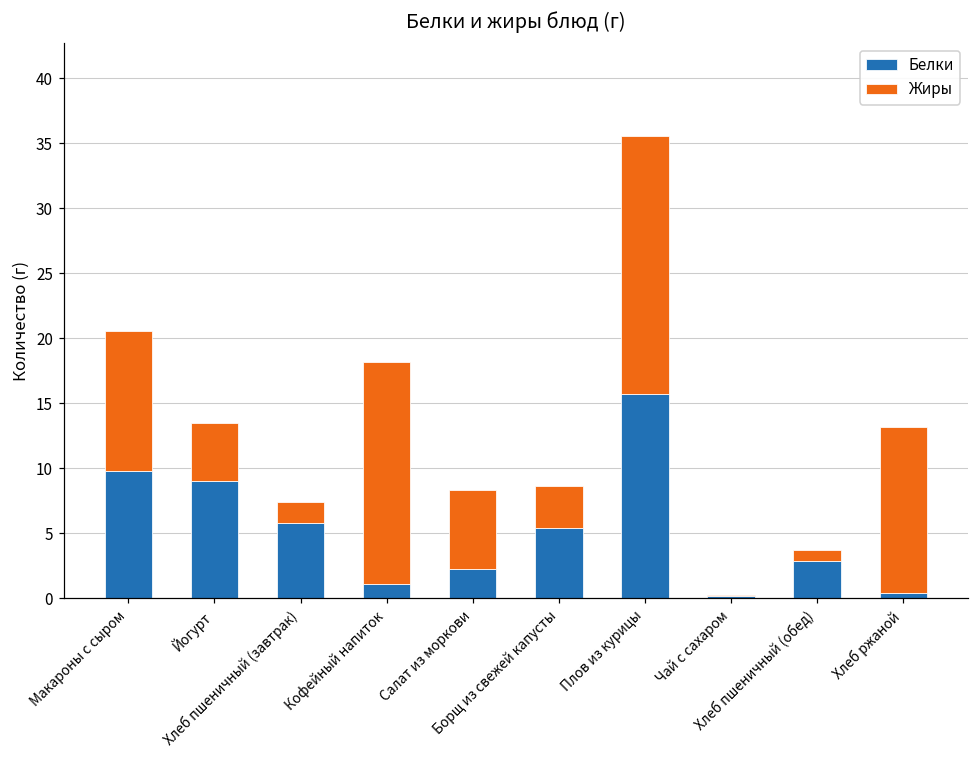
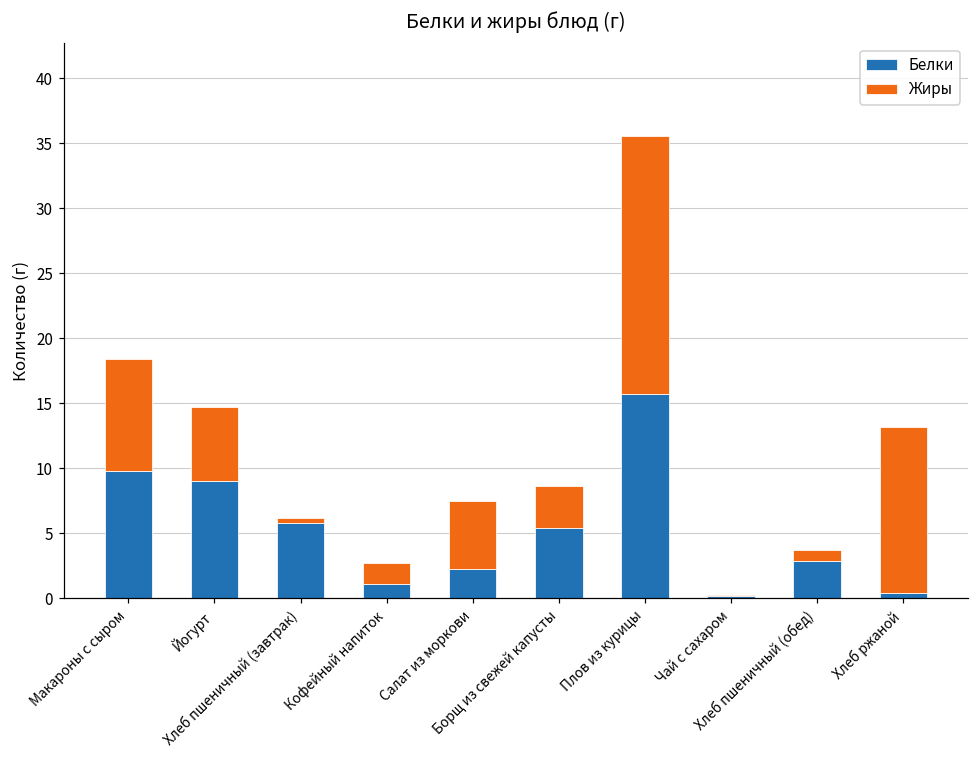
Жиры, Макароны с сыром: 10.8 -> 8.6
Жиры, Йогурт: 4.5 -> 5.7
Жиры, Хлеб пшеничный (завтрак): 1.6 -> 0.4
Жиры, Кофейный напиток: 17.1 -> 1.6
Жиры, Салат из моркови: 6.1 -> 5.2
